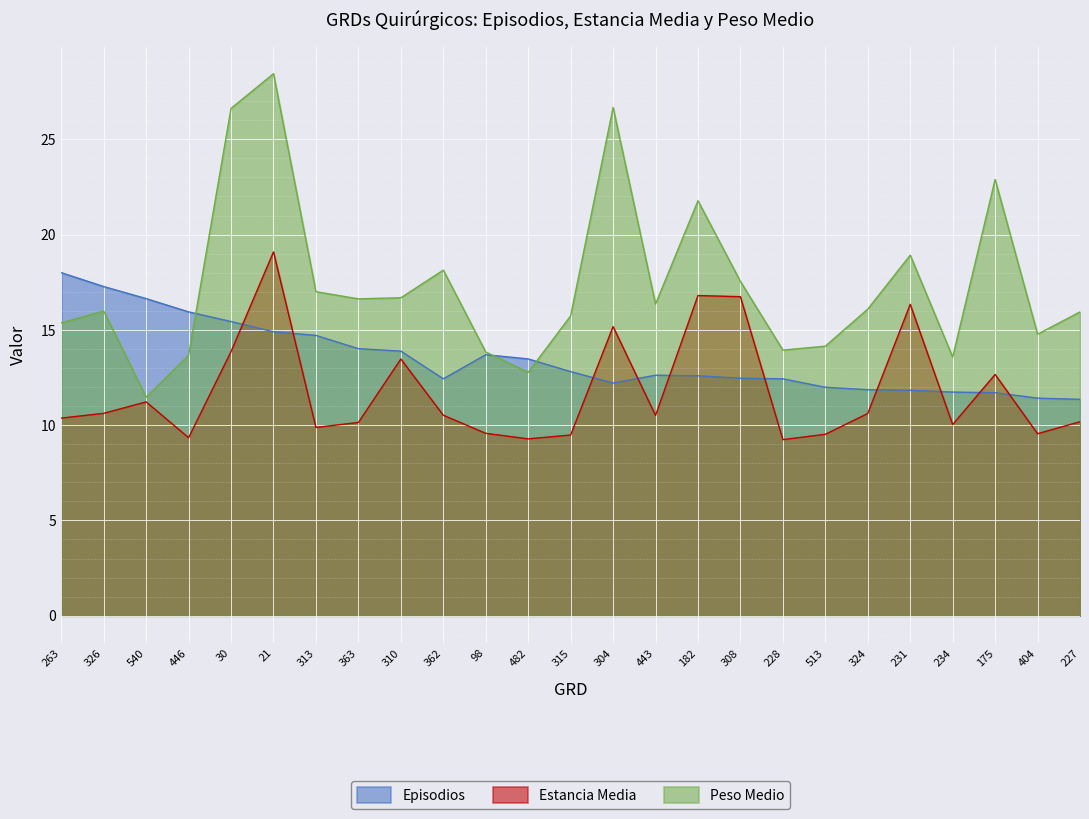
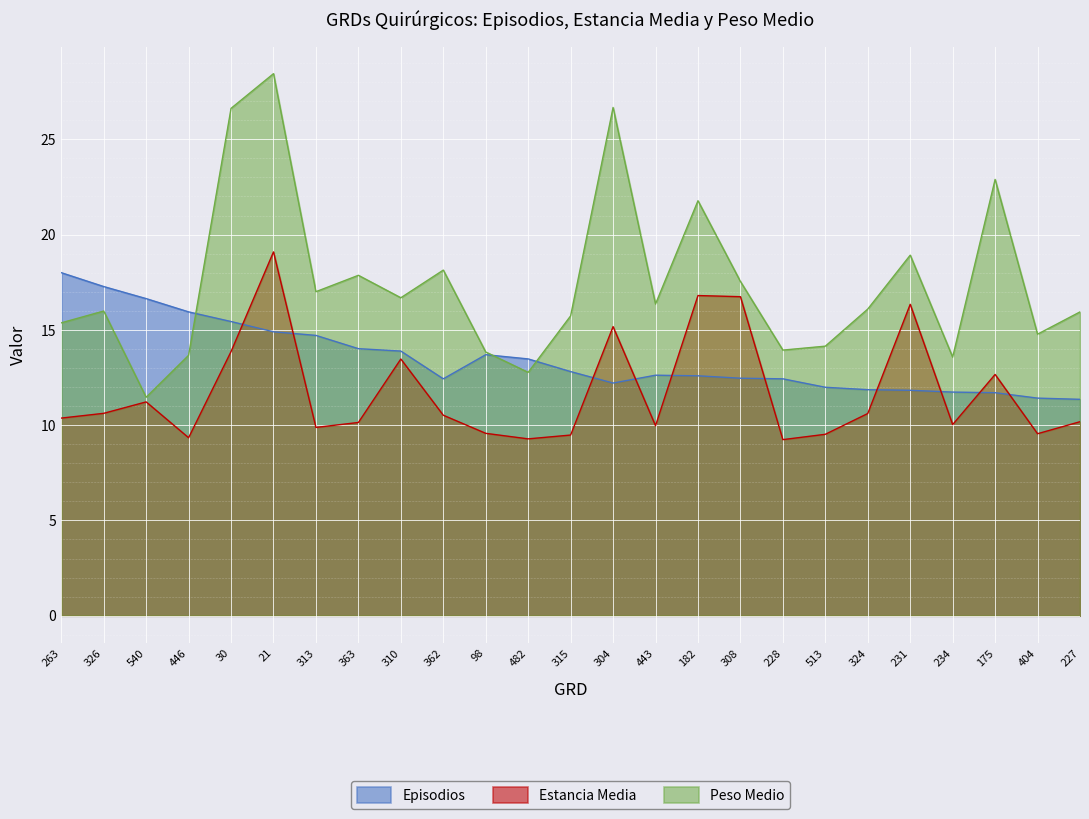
Peso Medio, 363: 16.6 -> 17.9
Estancia Media, 443: 10.5 -> 10.0
